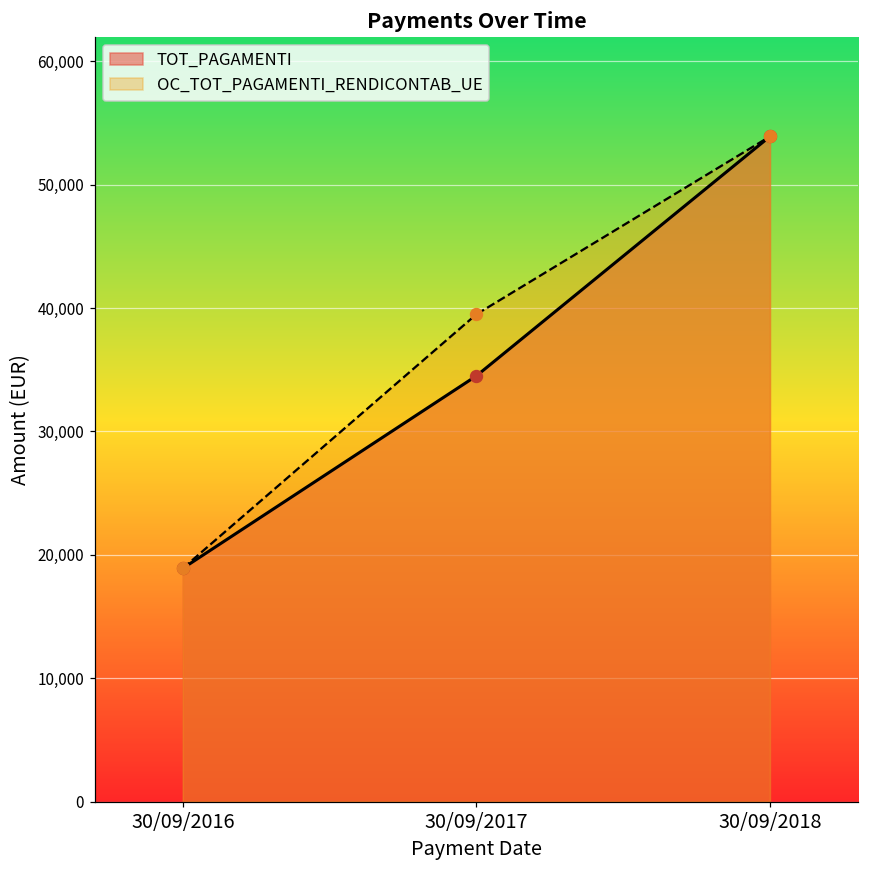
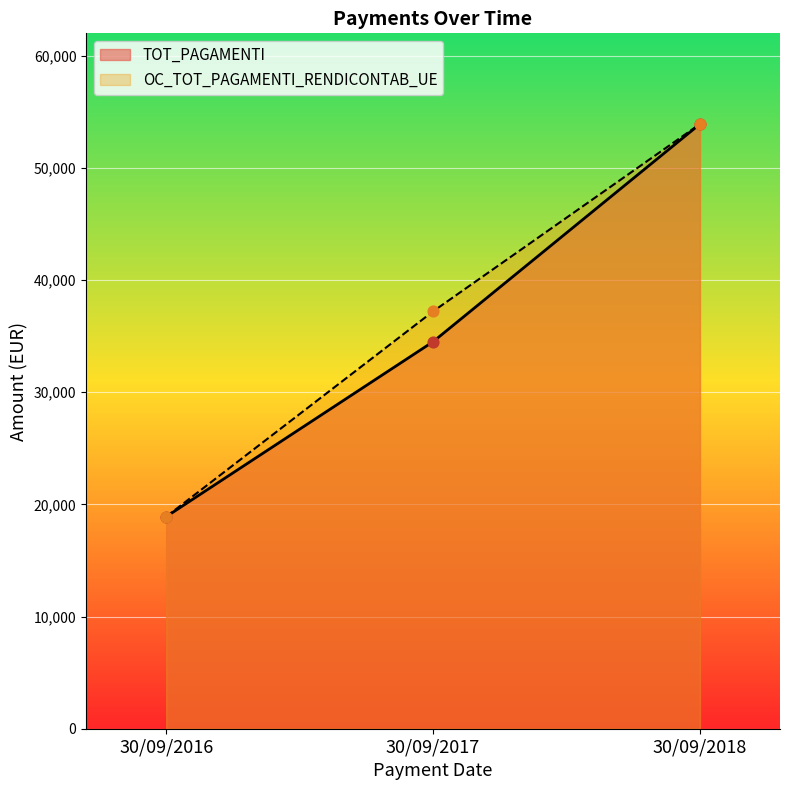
OC_TOT_PAGAMENTI_RENDICONTAB_UE, 30/09/2017: 39,500 -> 37,200
